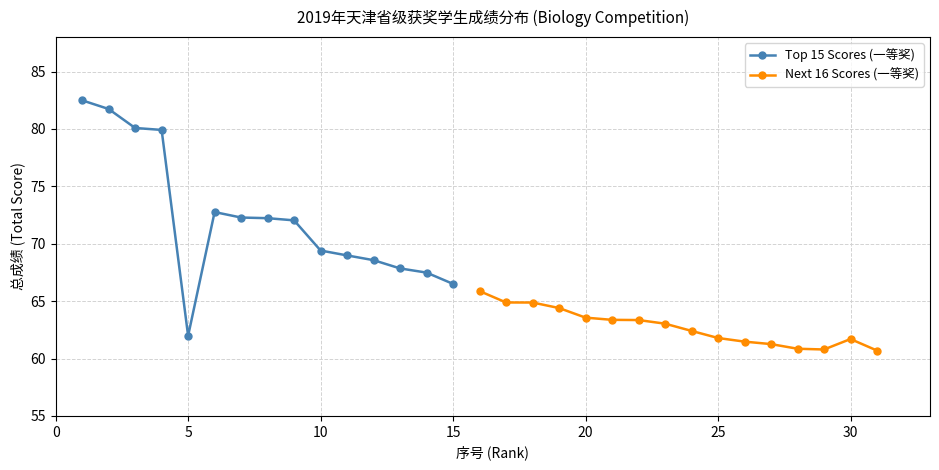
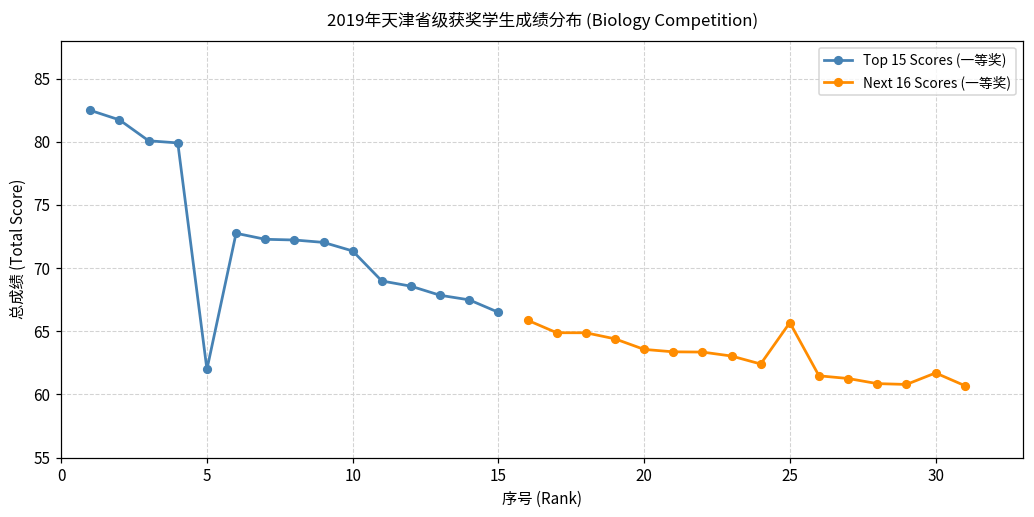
Top 15 Scores (一等奖), 10: 69.4 -> 71.4
Next 16 Scores (一等奖), 25: 61.8 -> 65.7
